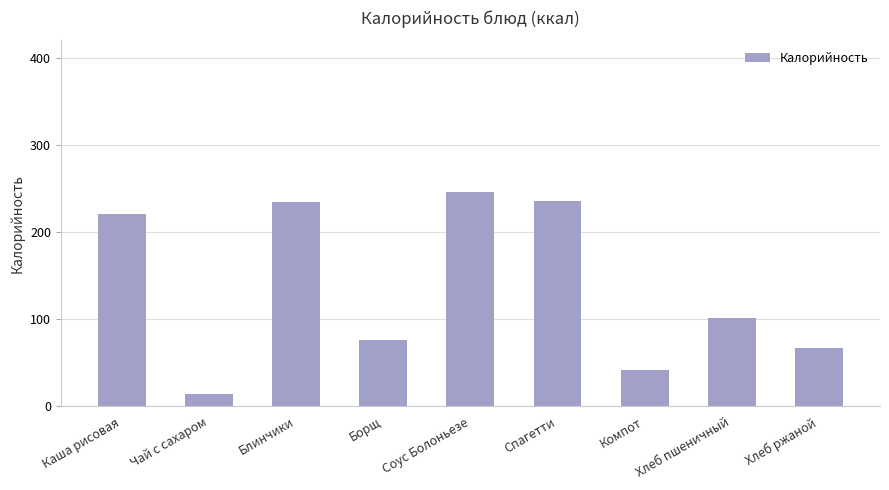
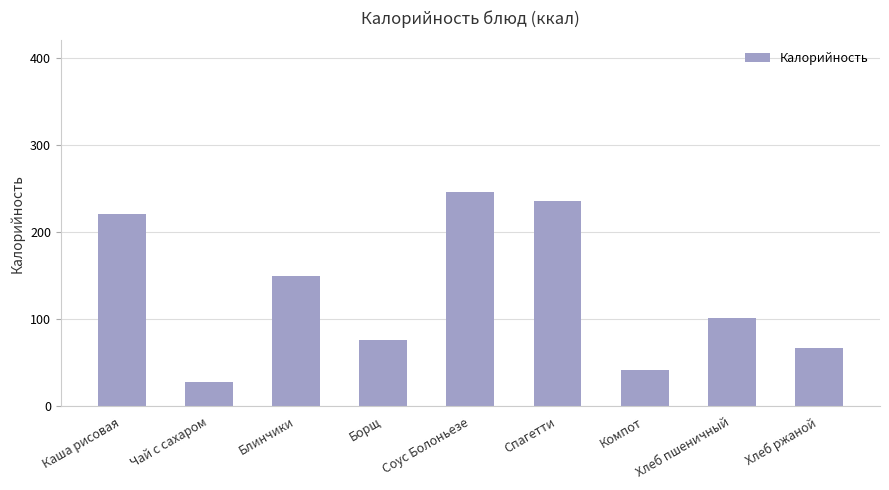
Чай с сахаром: 10 -> 30
Блинчики: 240 -> 150
